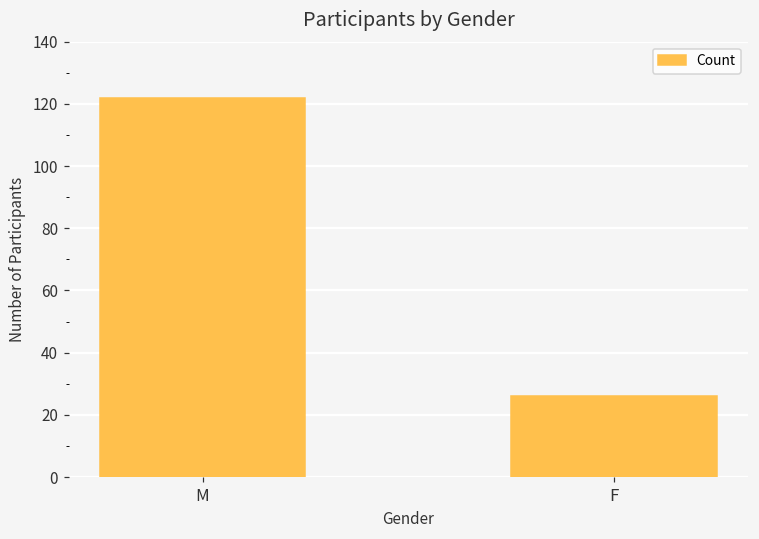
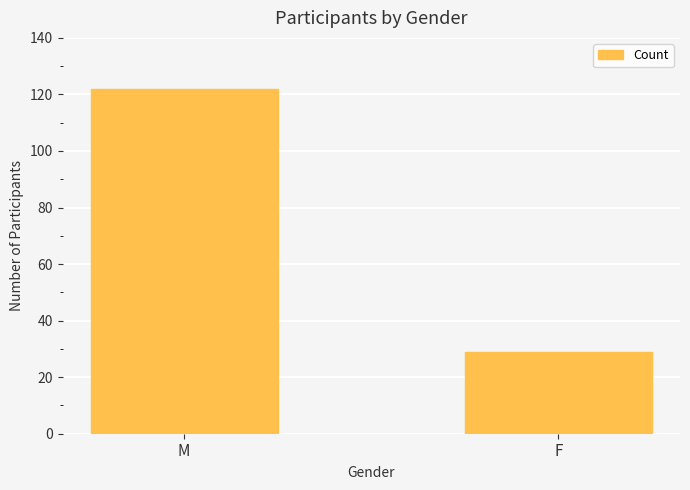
F: 26 -> 29
